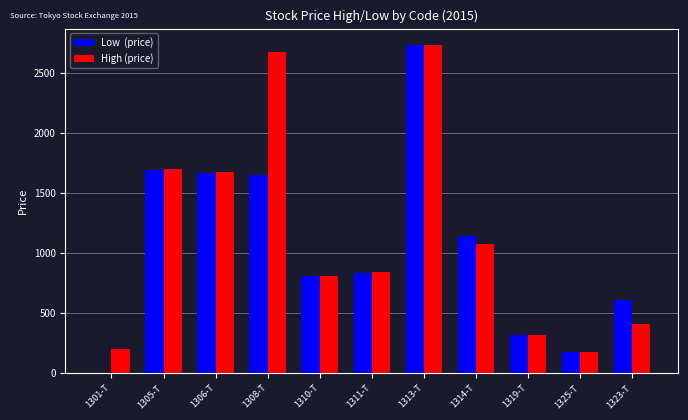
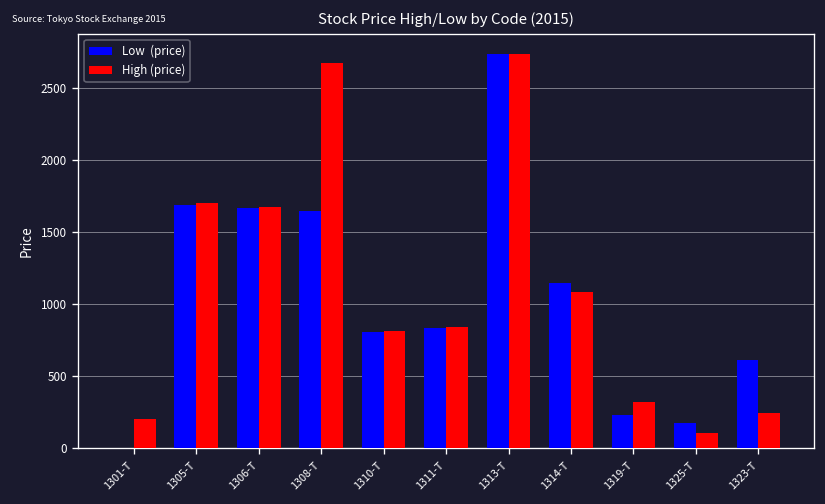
Low (price), 1319-T: 320 -> 230
High (price), 1325-T: 180 -> 110
High (price), 1323-T: 410 -> 240
